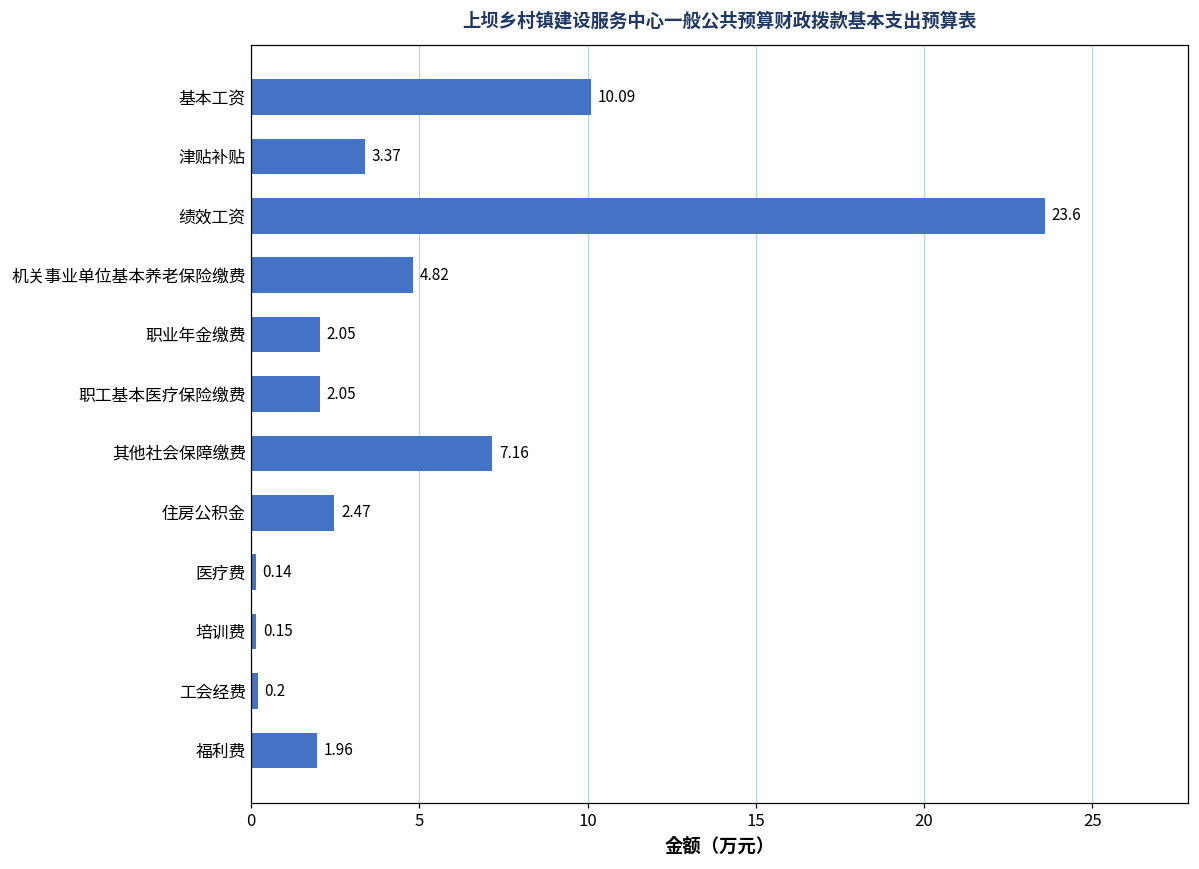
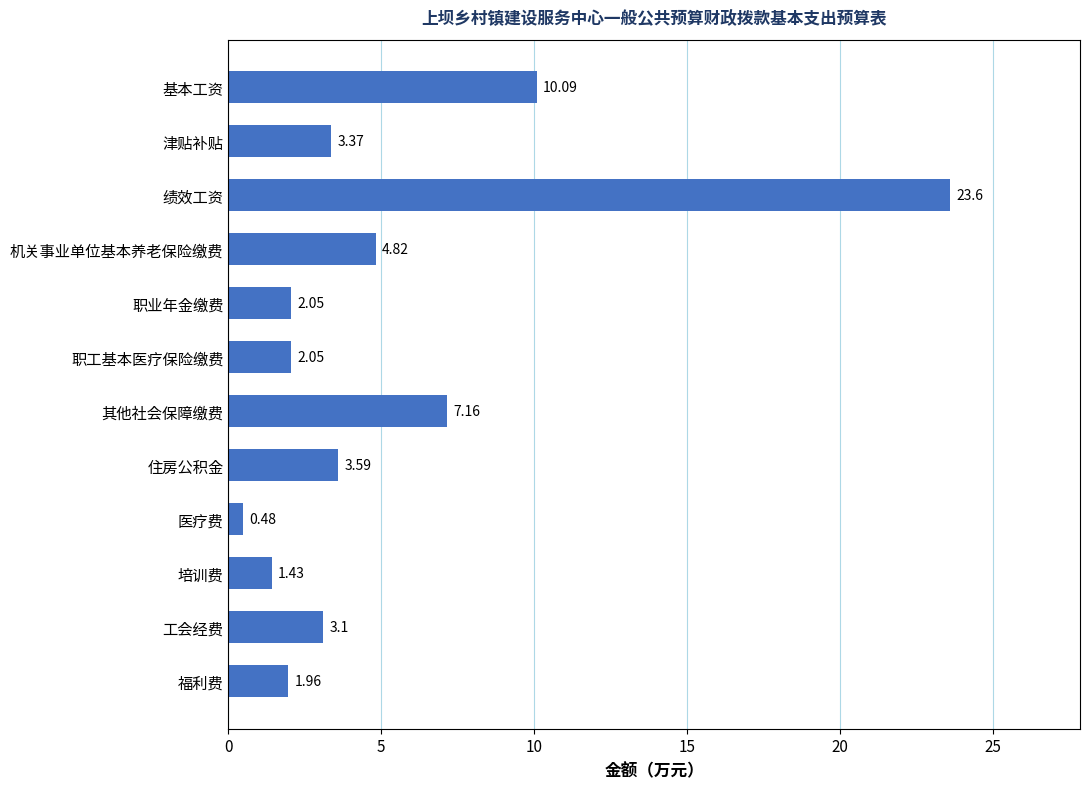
住房公积金: 2.47 -> 3.59
医疗费: 0.14 -> 0.48
培训费: 0.15 -> 1.43
工会经费: 0.2 -> 3.1
